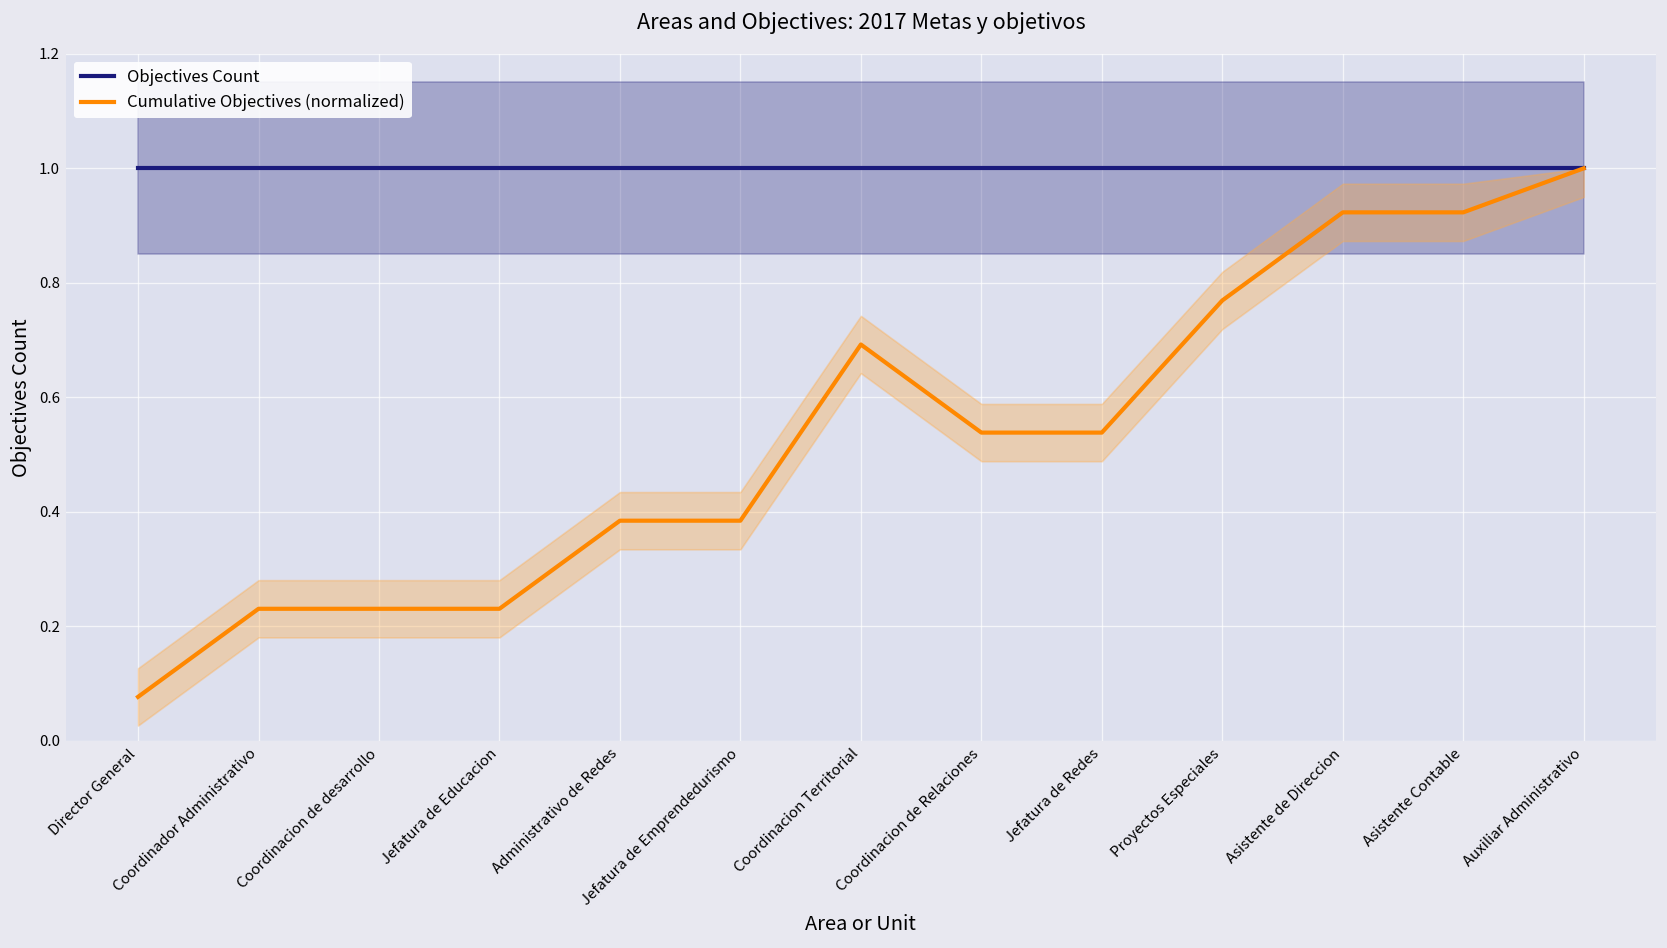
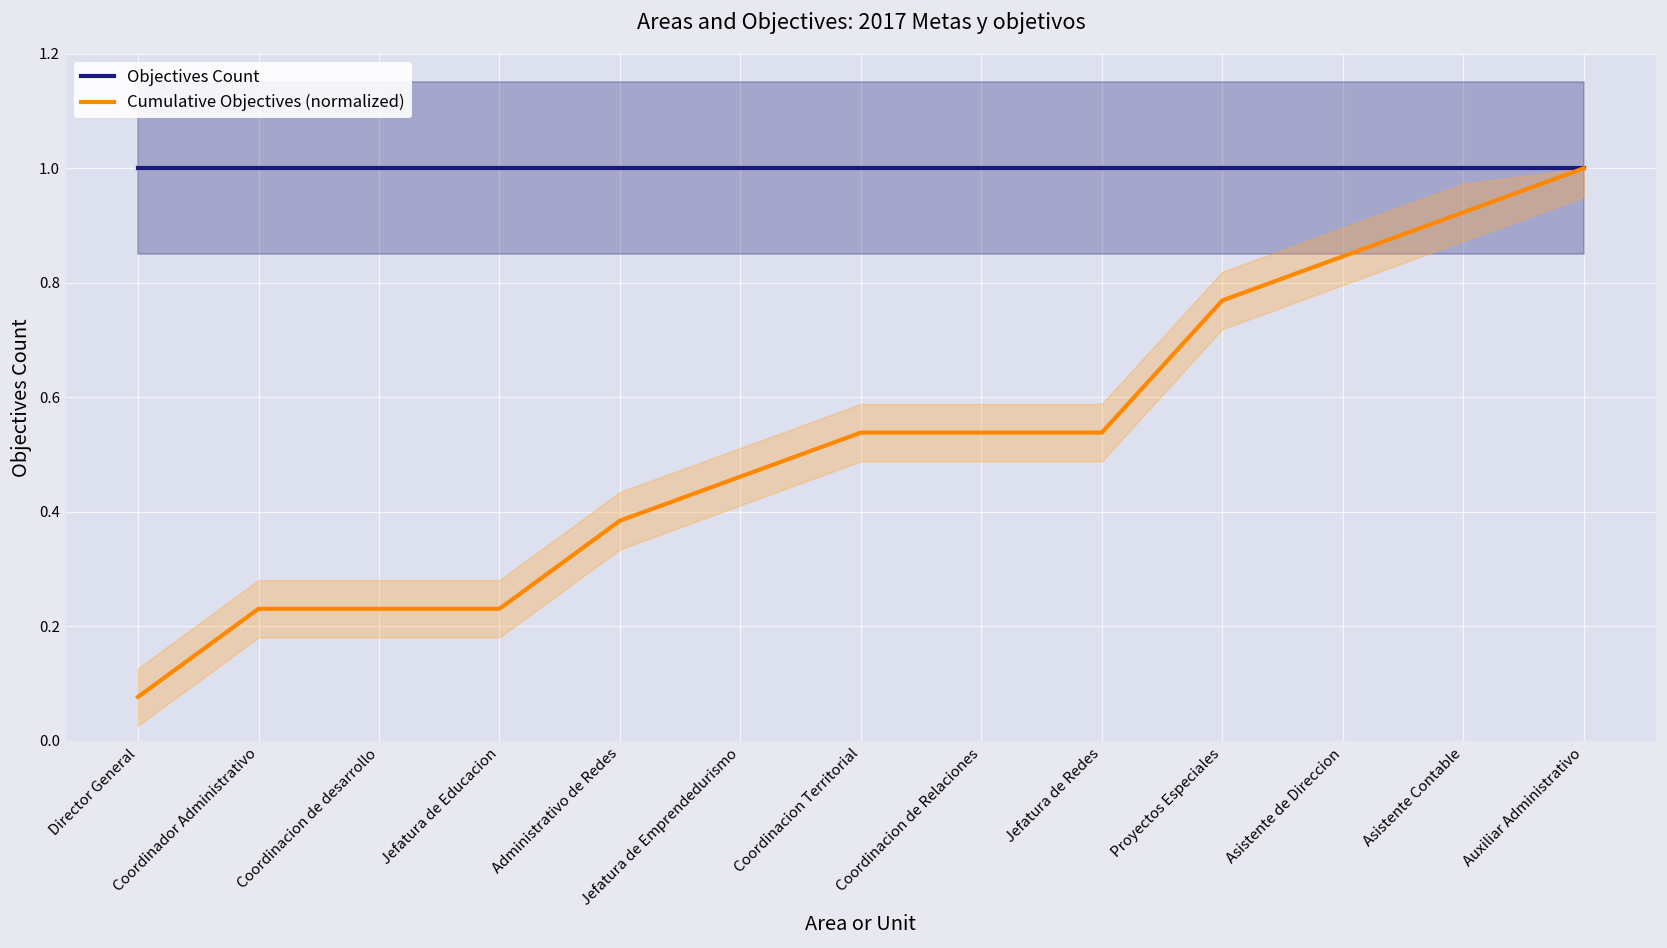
Cumulative Objectives (normalized), Jefatura de Emprendedurismo: 0.38 -> 0.46
Cumulative Objectives (normalized), Coordinacion Territorial: 0.69 -> 0.54
Cumulative Objectives (normalized), Asistente de Direccion: 0.92 -> 0.85
